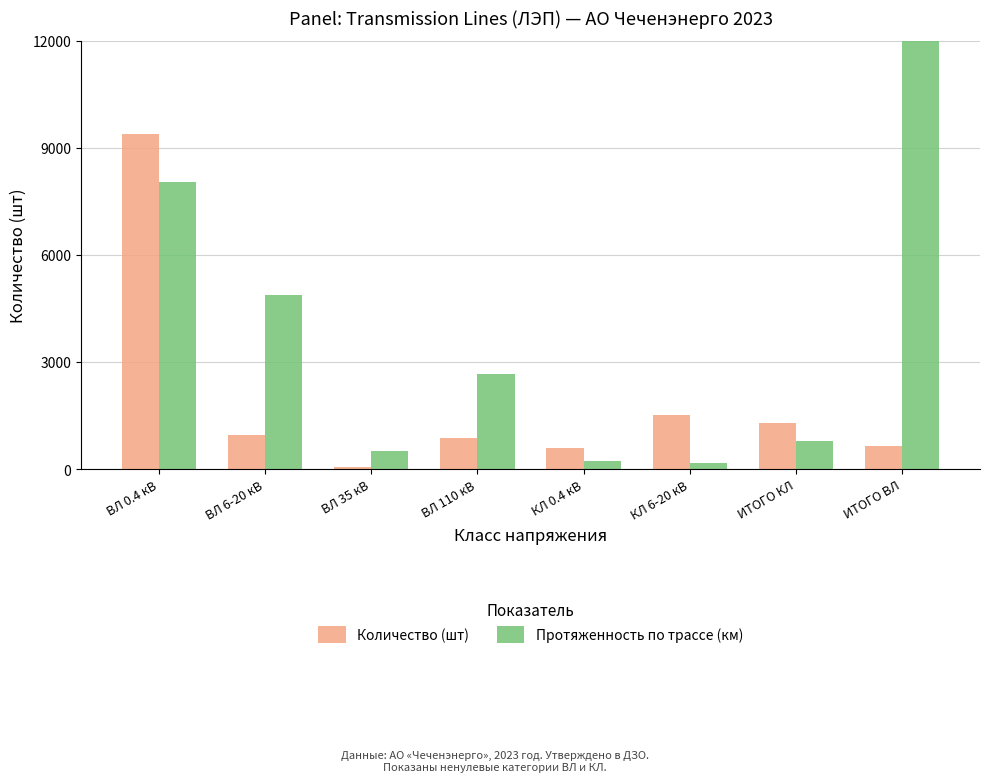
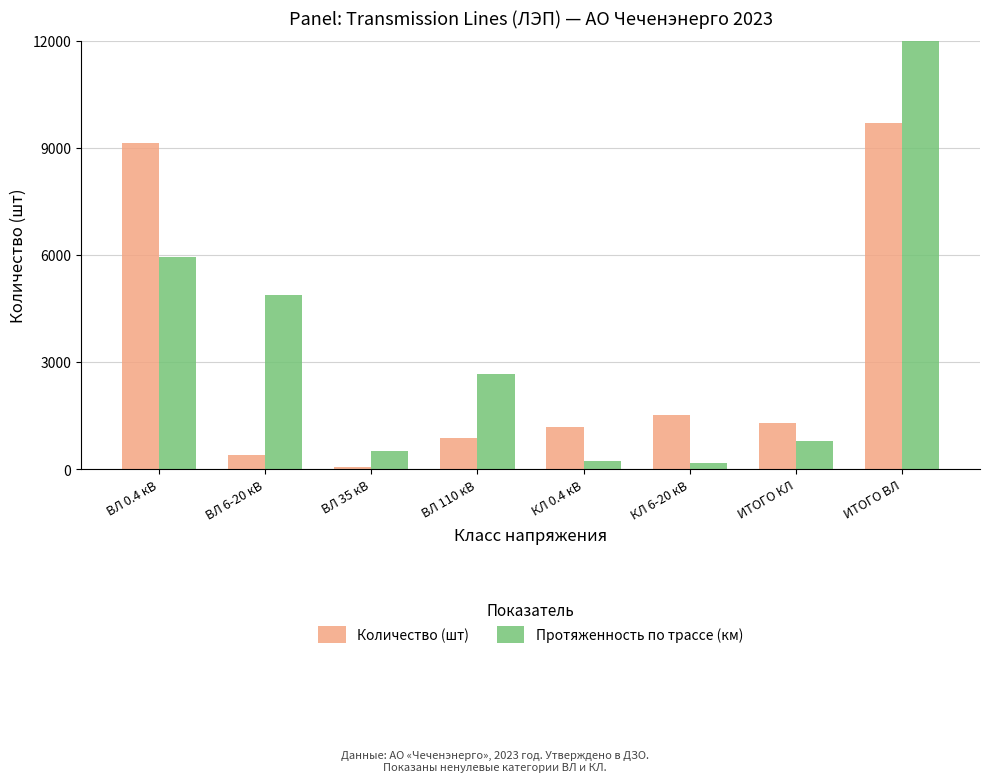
Количество (шт), ВЛ 0.4 кВ: 9400 -> 9200
Протяженность по трассе (км), ВЛ 0.4 кВ: 8100 -> 5900
Количество (шт), ВЛ 6-20 кВ: 1000 -> 400
Количество (шт), КЛ 0.4 кВ: 600 -> 1200
Количество (шт), ИТОГО ВЛ: 600 -> 9700
